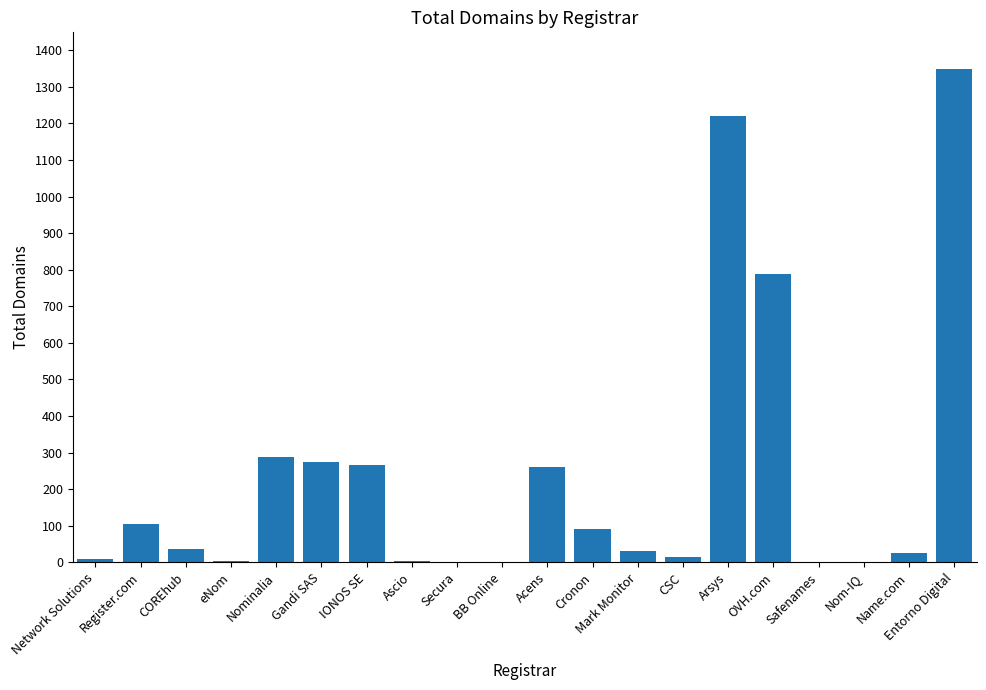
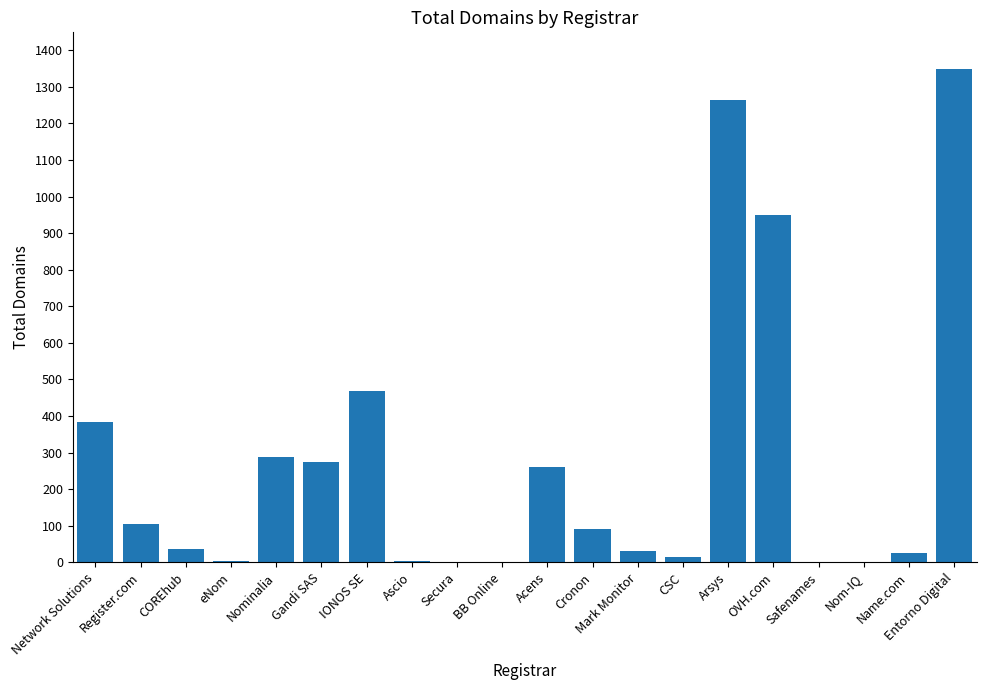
Network Solutions: 10 -> 390
IONOS SE: 270 -> 470
Arsys: 1220 -> 1260
OVH.com: 790 -> 950
